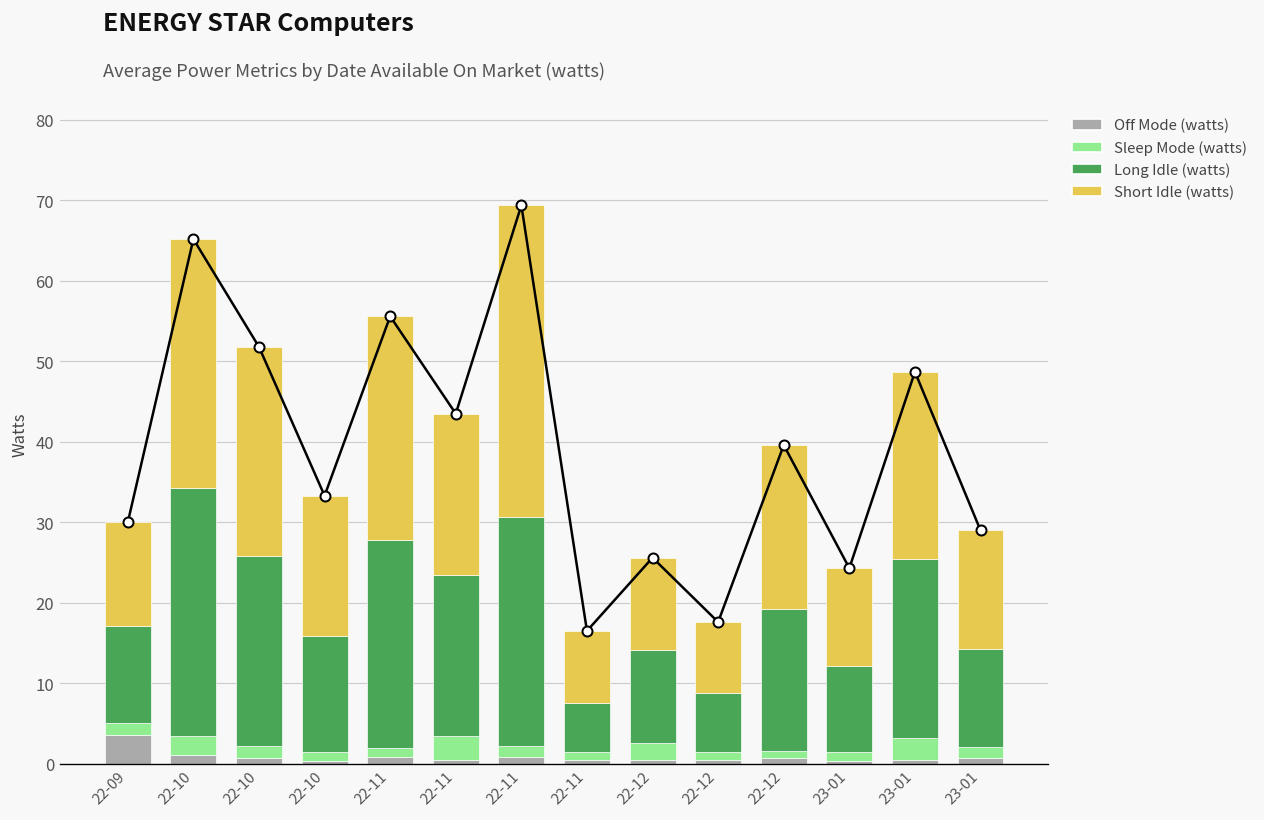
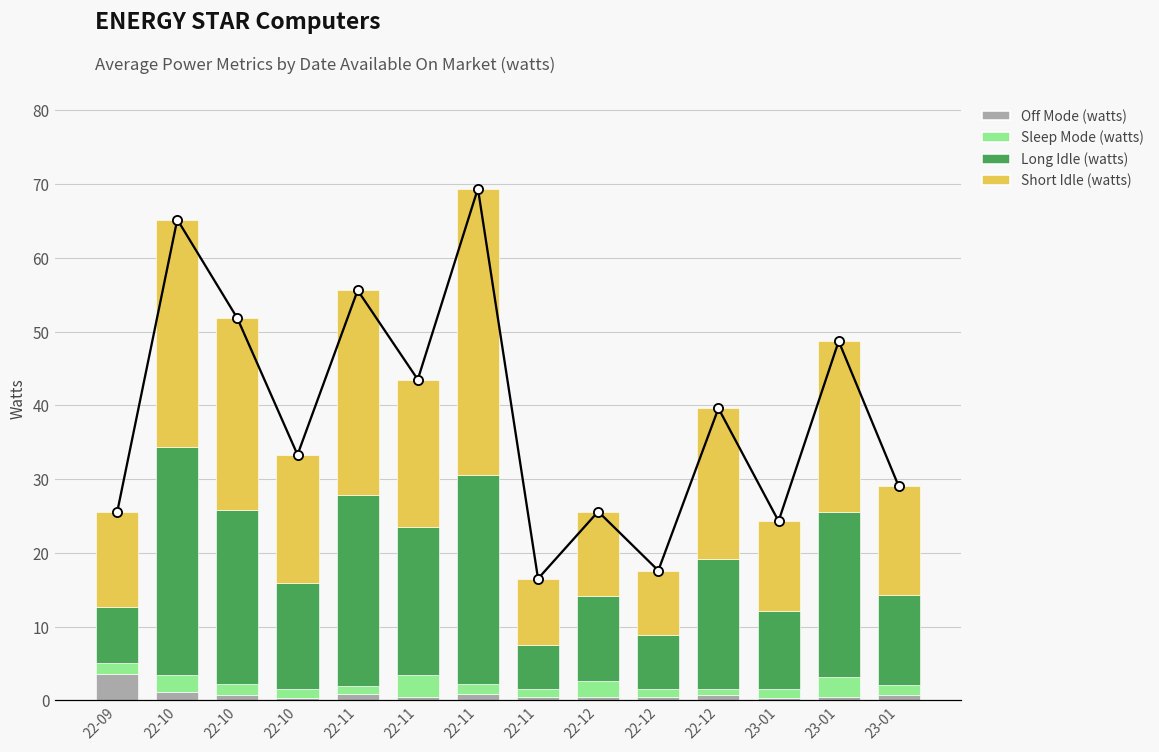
Long Idle (watts), 22-09: 12 -> 8
